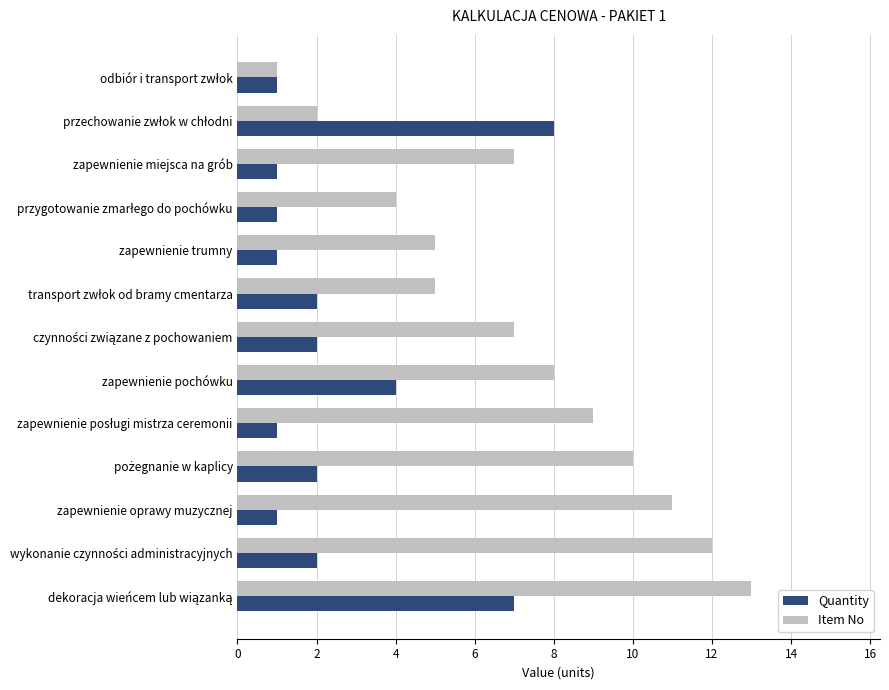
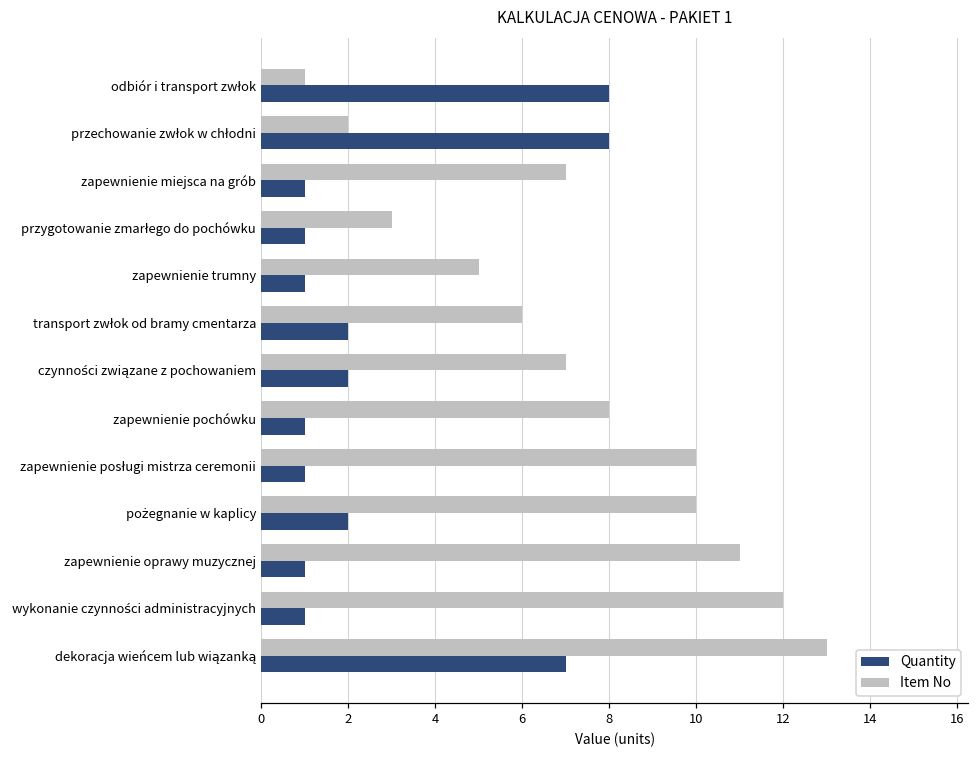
Quantity, odbiór i transport zwłok: 1 -> 8
Item No, przygotowanie zmarłego do pochówku: 4 -> 3
Item No, transport zwłok od bramy cmentarza: 5 -> 6
Quantity, zapewnienie pochówku: 4 -> 1
Item No, zapewnienie posługi mistrza ceremonii: 9 -> 10
Quantity, wykonanie czynności administracyjnych: 2 -> 1
